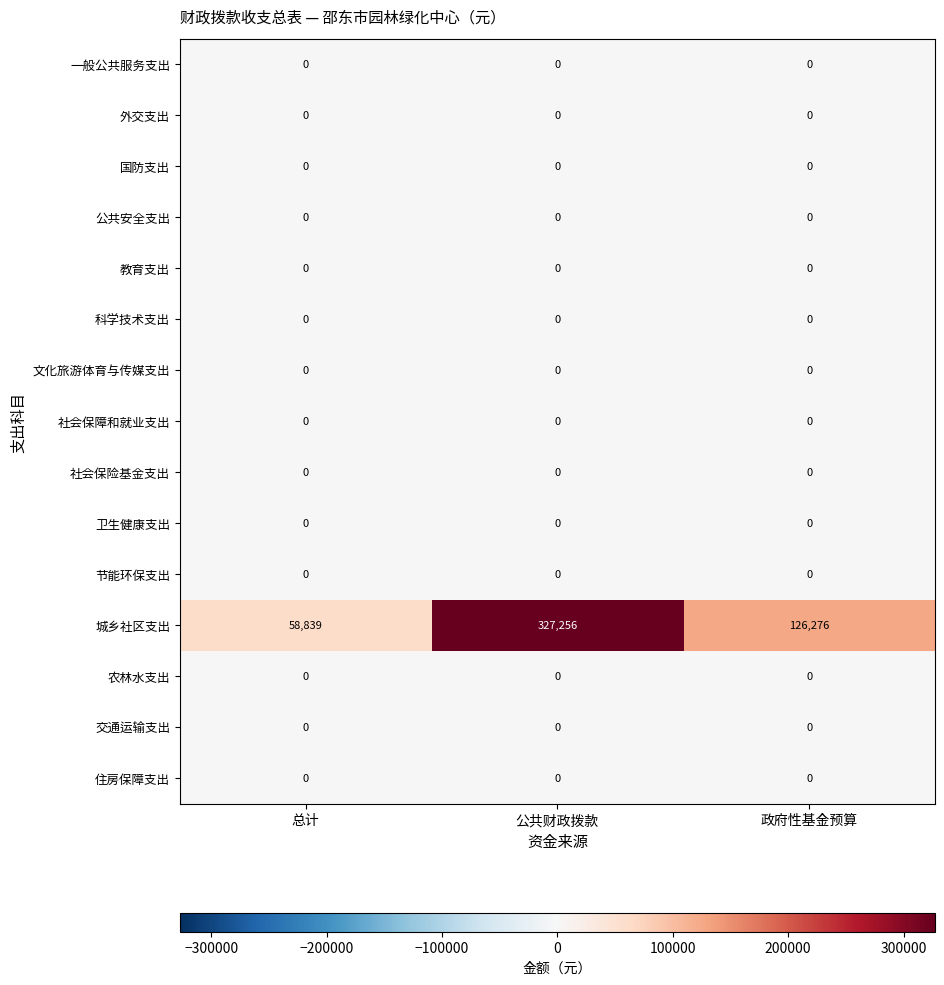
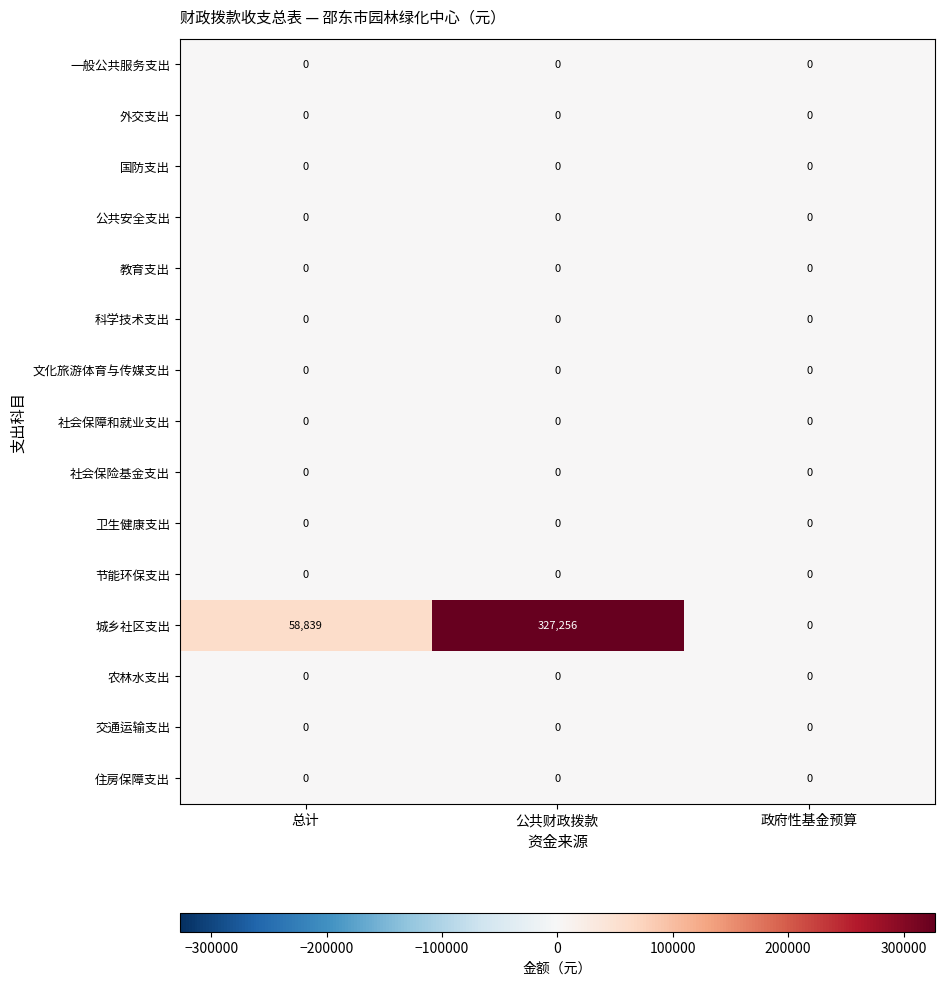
城乡社区支出, 政府性基金预算: 126,276 -> 0
